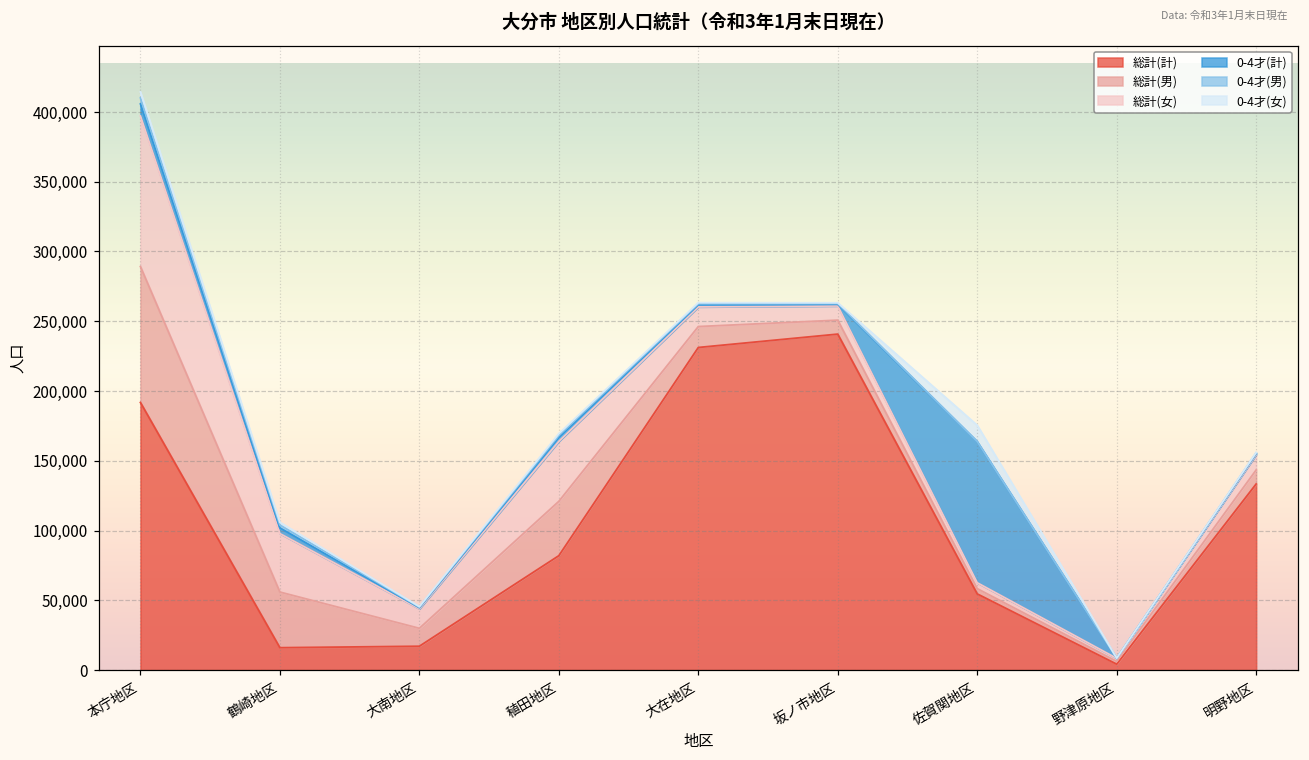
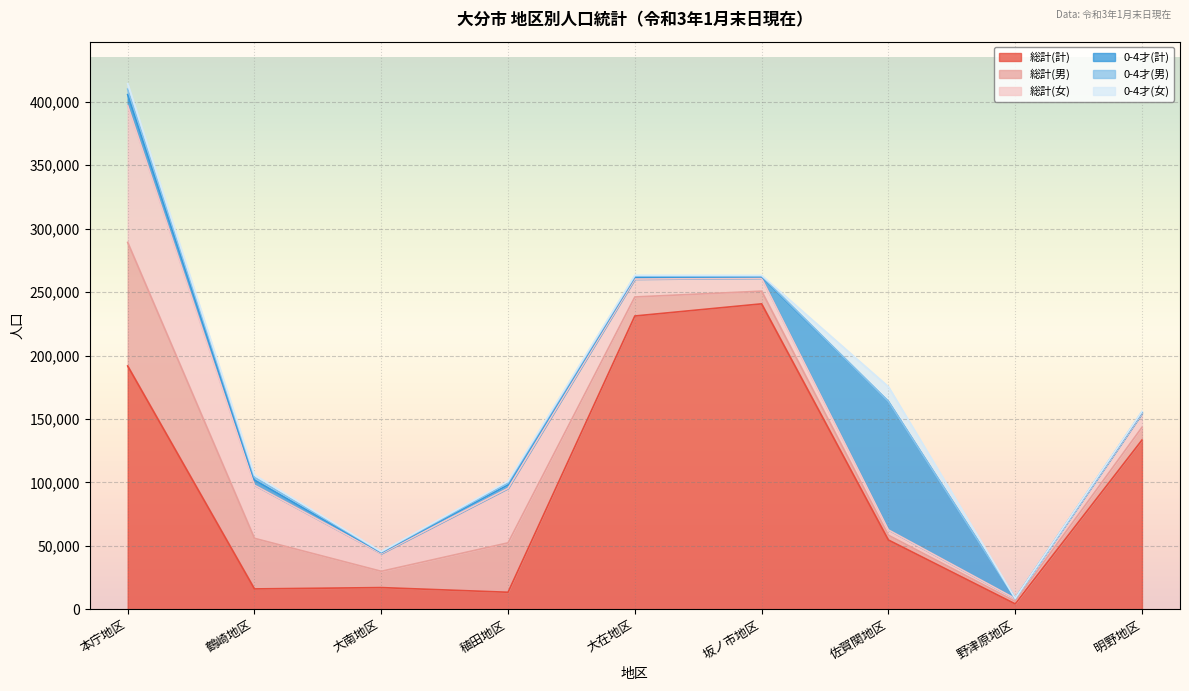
総計(計), 稙田地区: 82,000 -> 13,000
